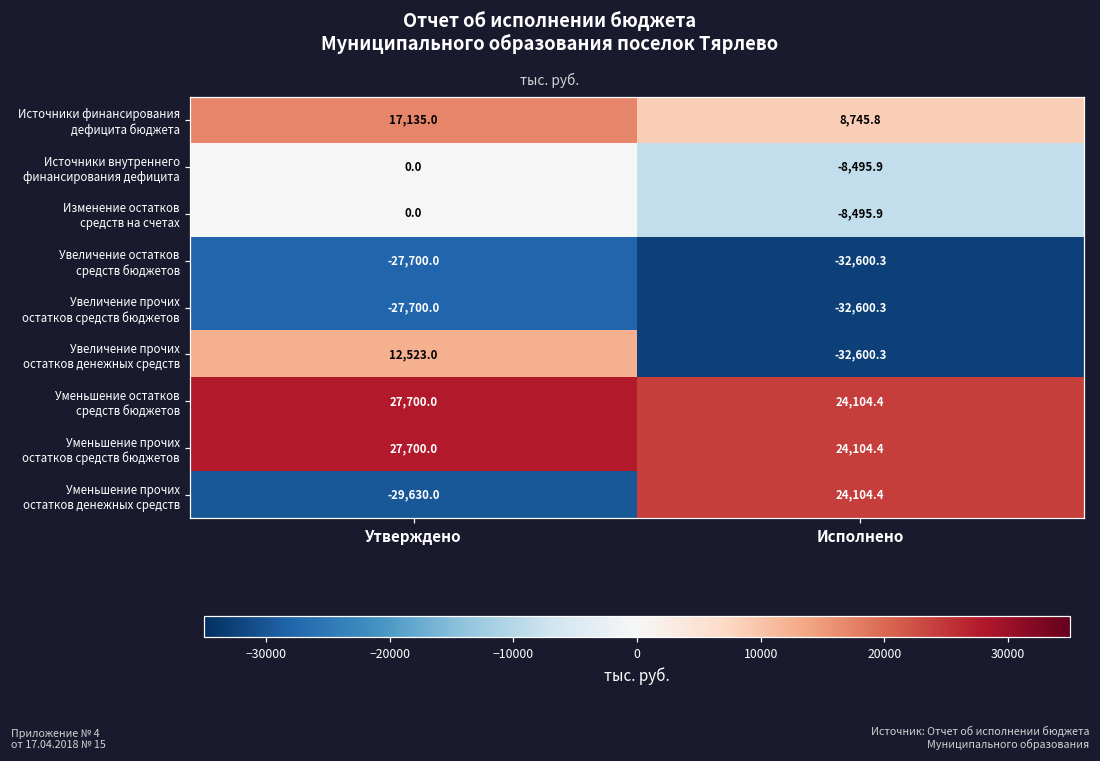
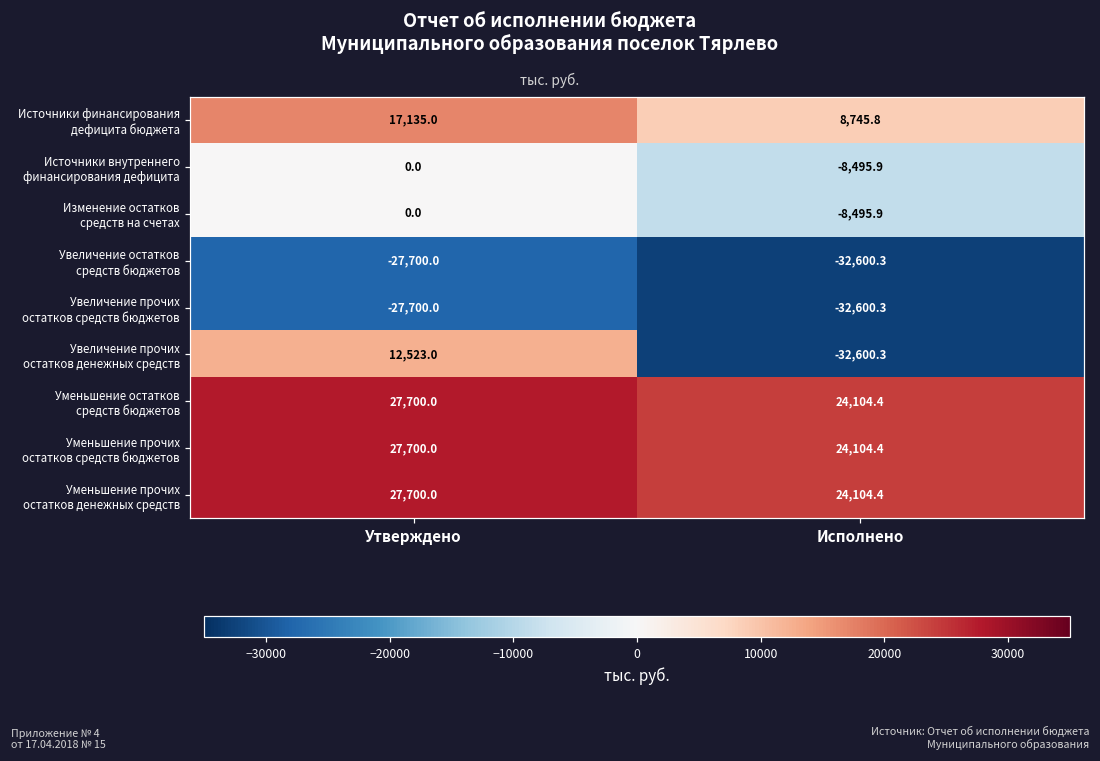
Уменьшение прочих остатков денежных средств, Утверждено: -29,630.0 -> 27,700.0
